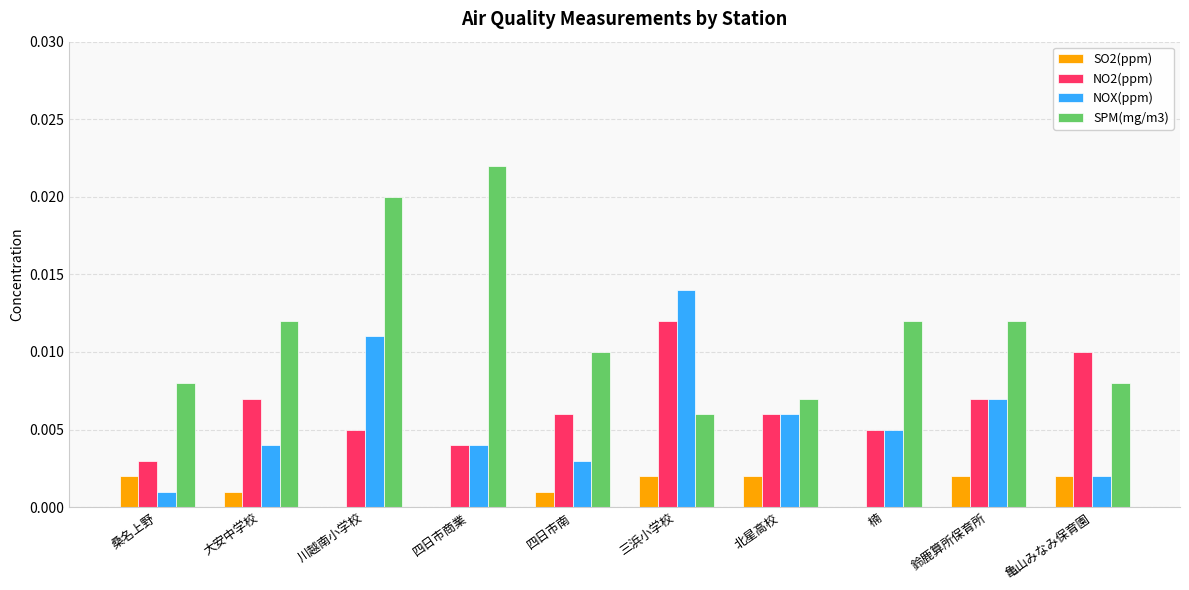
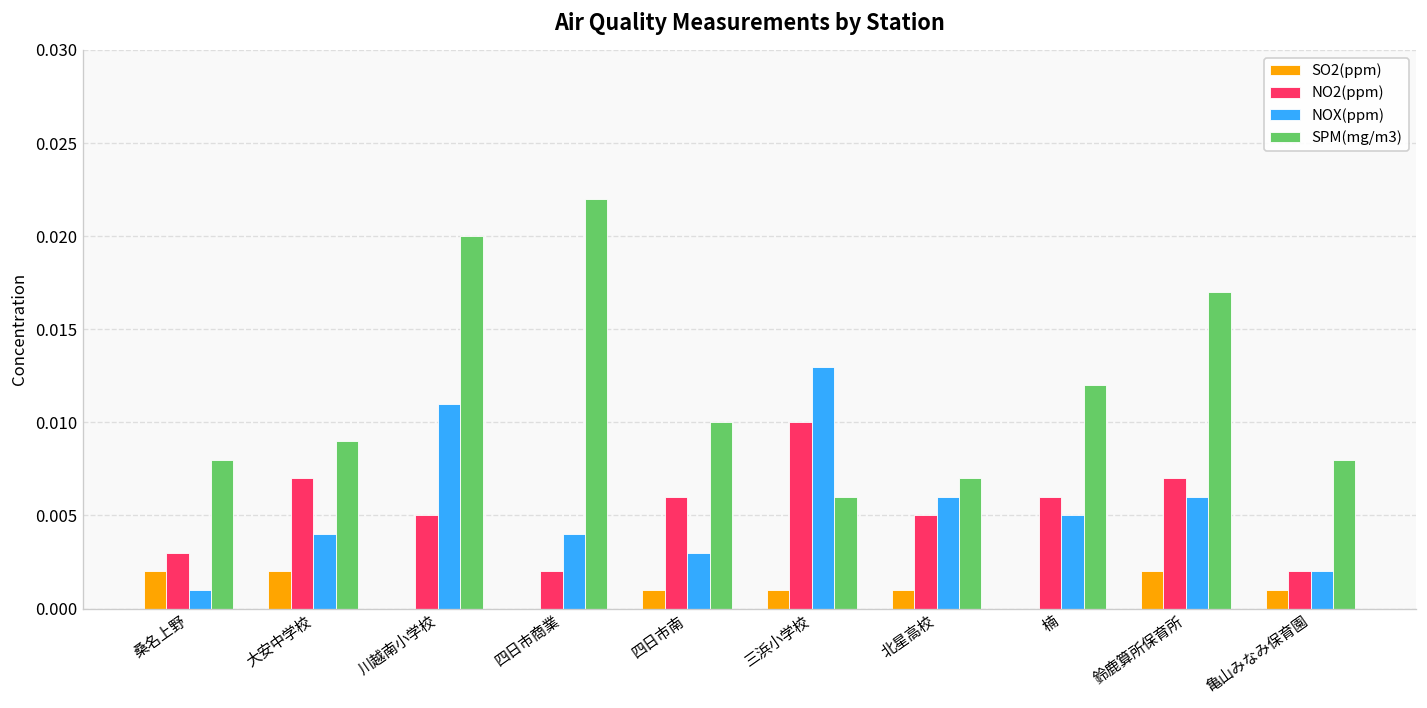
SO2(ppm), 大安中学校: 0.001 -> 0.002
SPM(mg/m3), 大安中学校: 0.012 -> 0.009
NO2(ppm), 四日市商業: 0.004 -> 0.002
SO2(ppm), 三浜小学校: 0.002 -> 0.001
NO2(ppm), 三浜小学校: 0.012 -> 0.010
NOX(ppm), 三浜小学校: 0.014 -> 0.013
SO2(ppm), 北星高校: 0.002 -> 0.001
NO2(ppm), 北星高校: 0.006 -> 0.005
NO2(ppm), 楠: 0.005 -> 0.006
NOX(ppm), 鈴鹿算所保育所: 0.007 -> 0.006
SPM(mg/m3), 鈴鹿算所保育所: 0.012 -> 0.017
SO2(ppm), 亀山みなみ保育園: 0.002 -> 0.001
NO2(ppm), 亀山みなみ保育園: 0.010 -> 0.002
